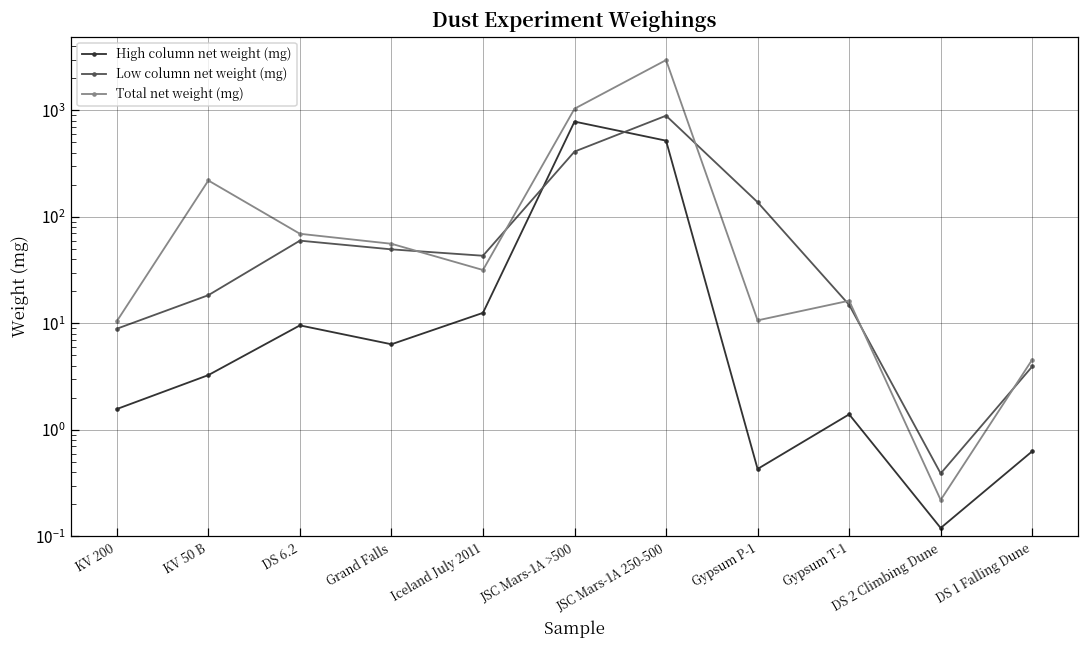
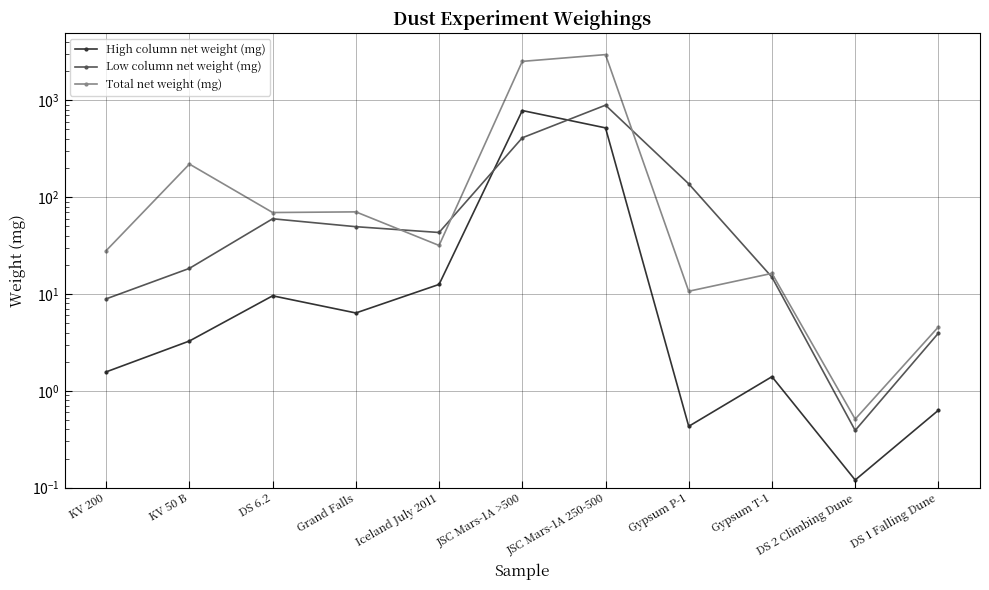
Total net weight (mg), KV 200: 10 -> 28
Total net weight (mg), Grand Falls: 60 -> 70
Total net weight (mg), JSC Mars-1A >500: 1000 -> 2500
Total net weight (mg), DS 2 Climbing Dune: 0.22 -> 0.5
